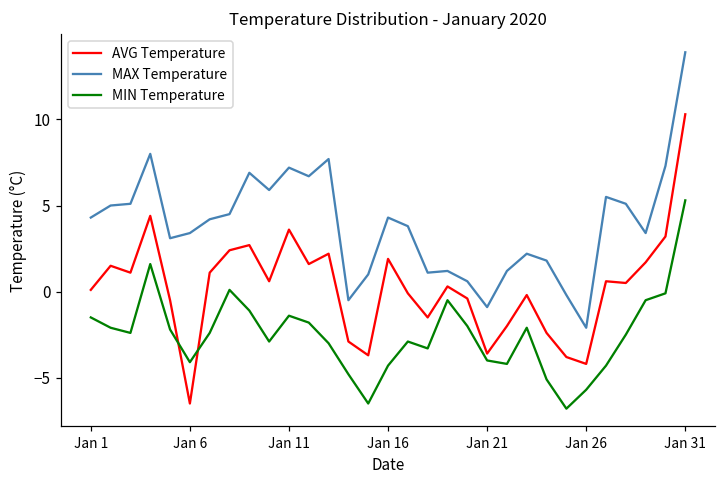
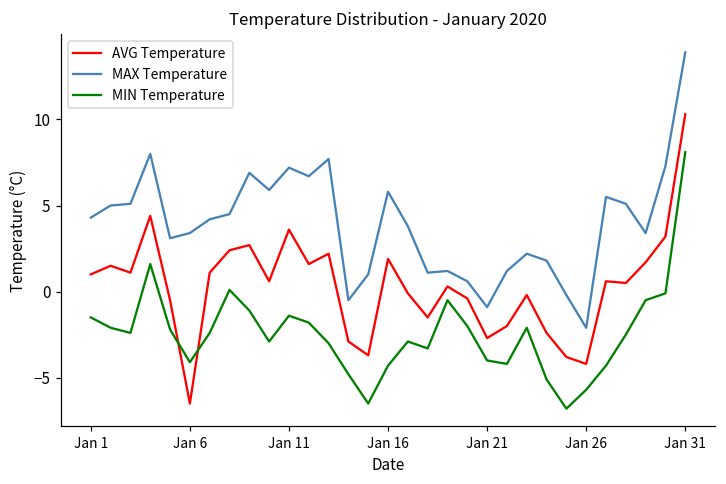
AVG Temperature, Jan 1: 0.1 -> 1.0
MAX Temperature, Jan 16: 4.3 -> 5.8
AVG Temperature, Jan 21: -3.6 -> -2.7
MIN Temperature, Jan 31: 5.3 -> 8.1
